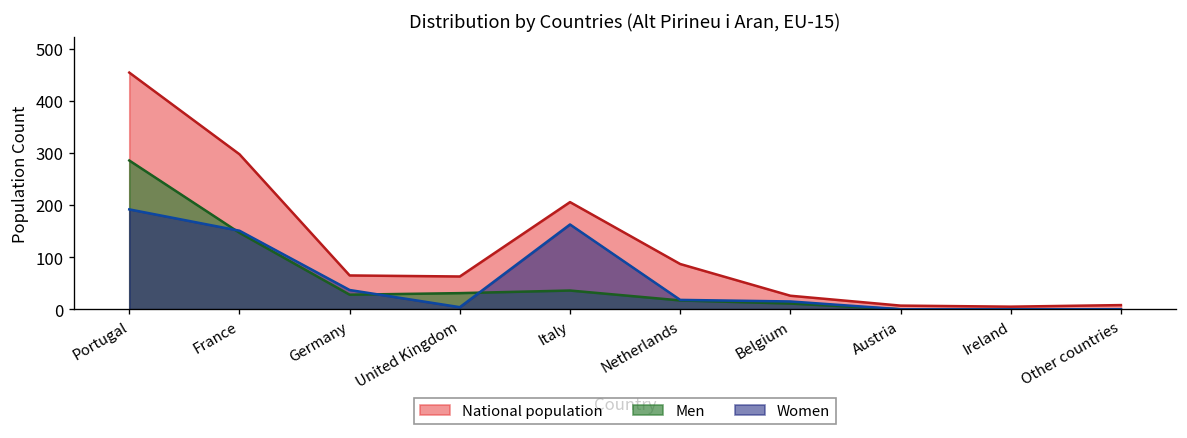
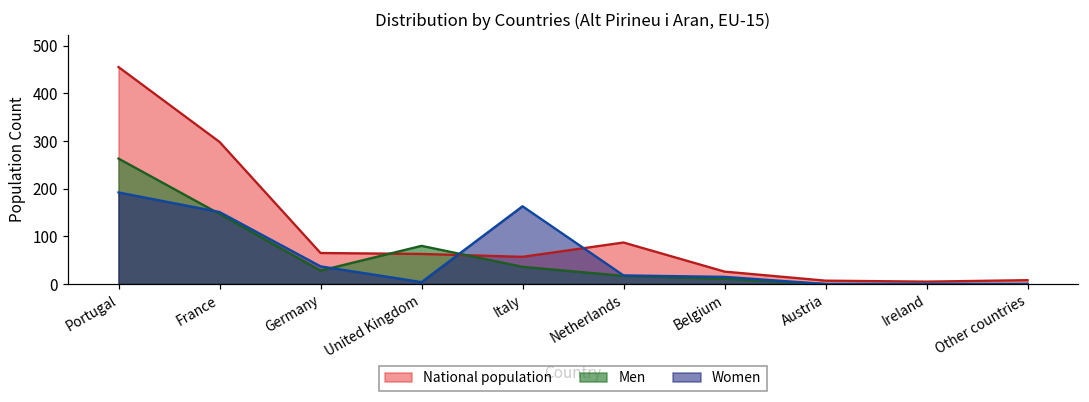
Men, Portugal: 290 -> 260
Men, United Kingdom: 30 -> 80
National population, Italy: 210 -> 60
